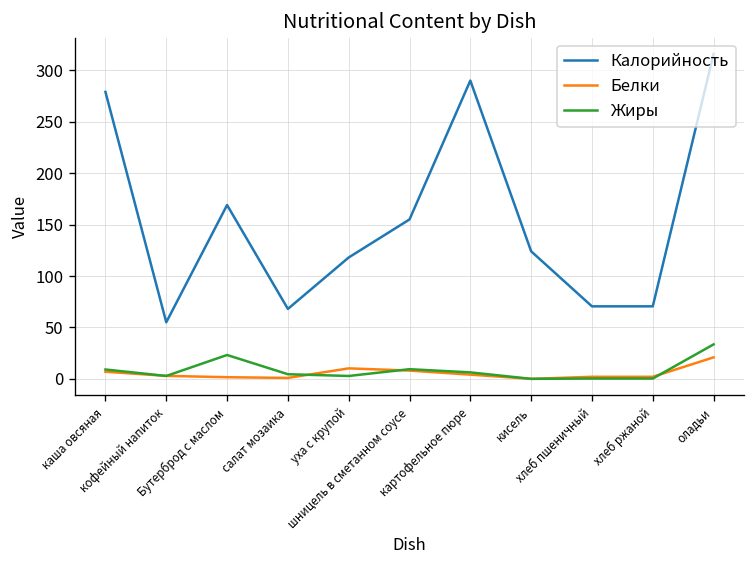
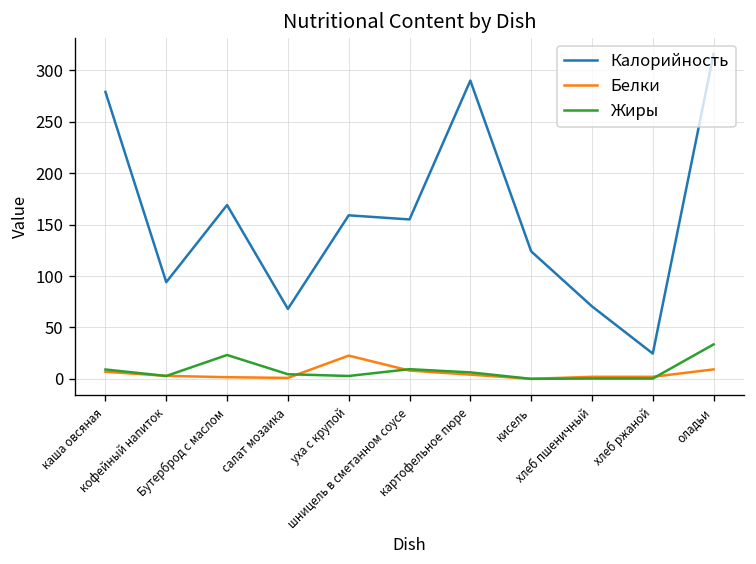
Калорийность, кофейный напиток: 60 -> 90
Калорийность, уха с крупой: 120 -> 160
Белки, уха с крупой: 10 -> 20
Калорийность, хлеб ржаной: 70 -> 20
Белки, оладьи: 20 -> 10
